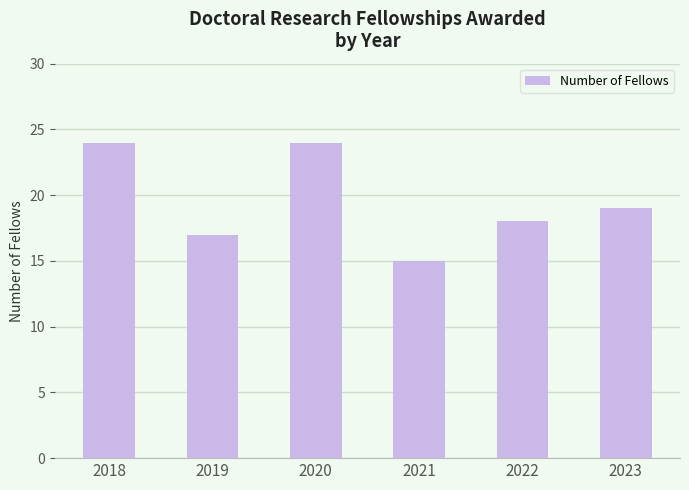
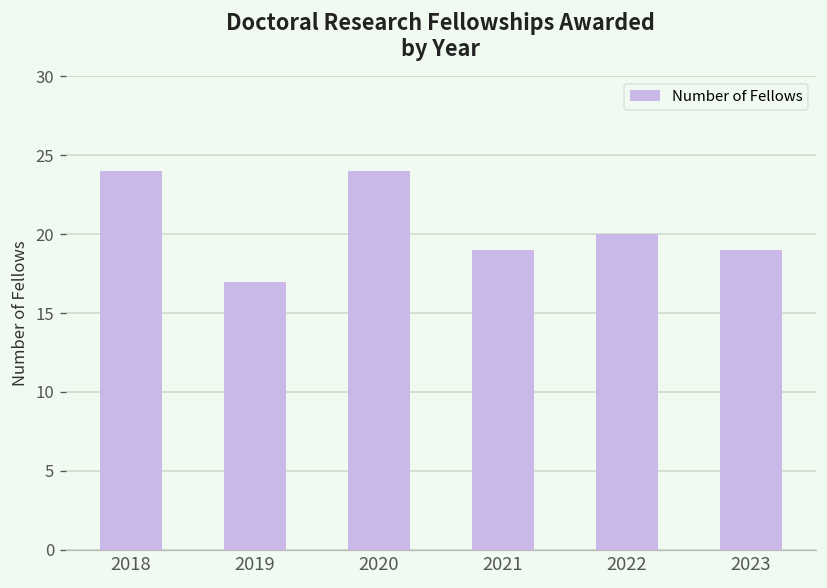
2021: 15 -> 19
2022: 18 -> 20
